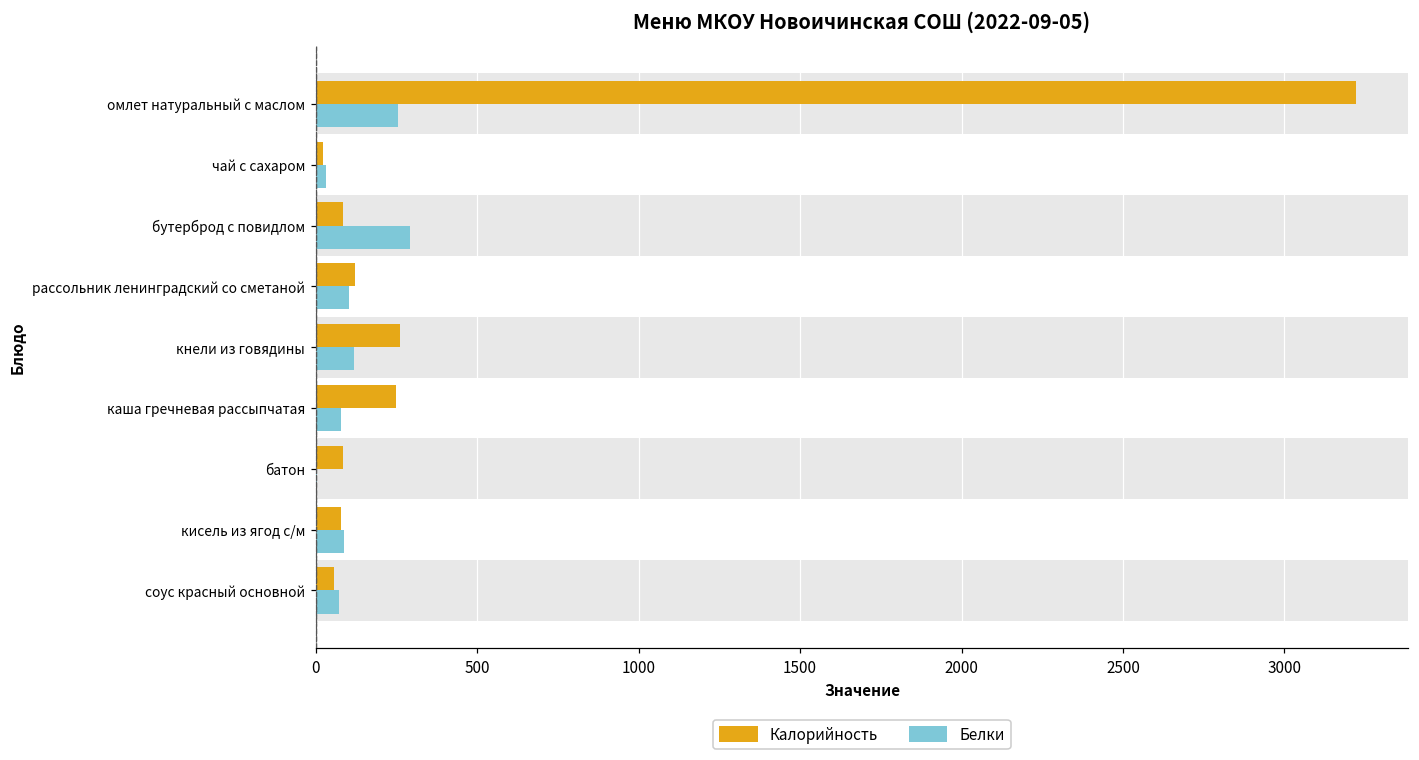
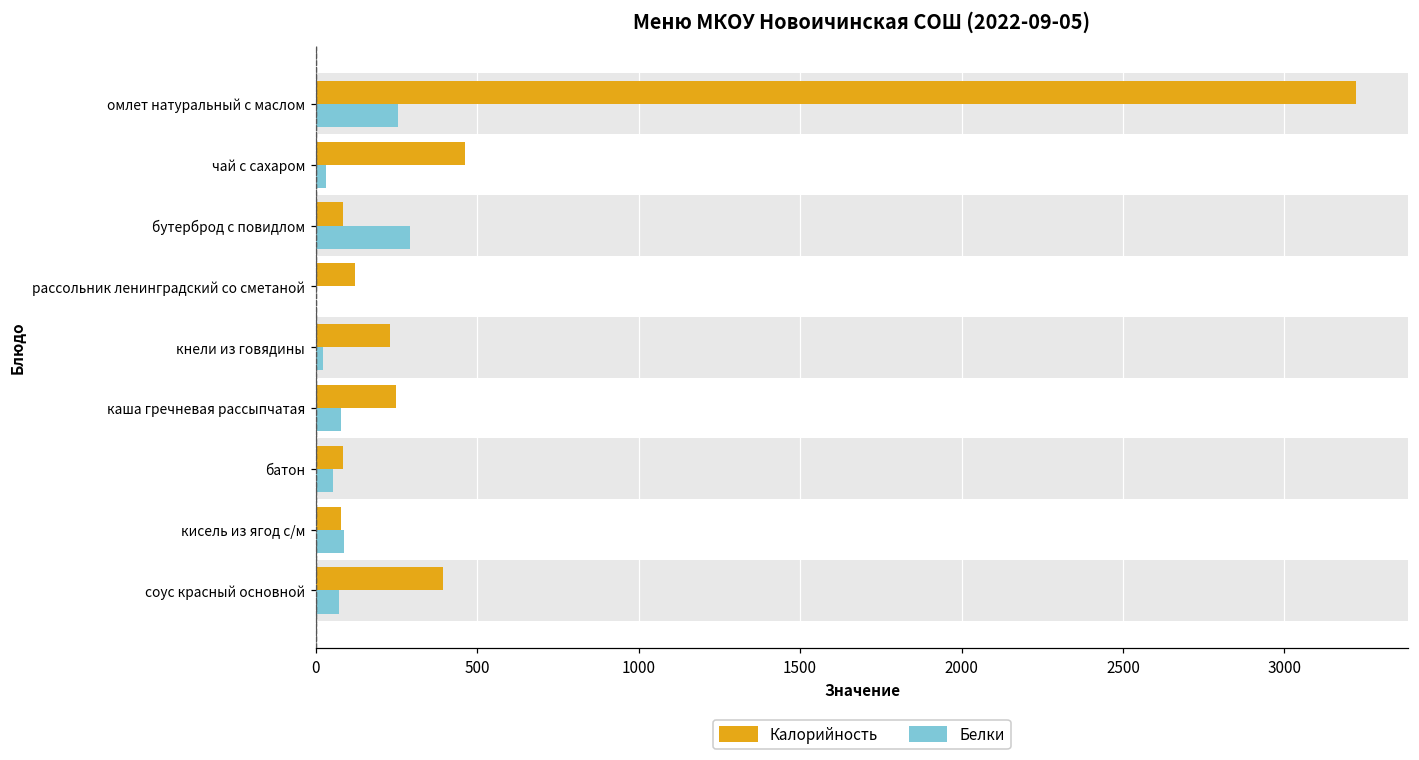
Калорийность, чай с сахаром: 20 -> 460
Белки, рассольник ленинградский со сметаной: 100 -> 0
Калорийность, кнели из говядины: 260 -> 230
Белки, кнели из говядины: 120 -> 20
Белки, батон: 0 -> 50
Калорийность, соус красный основной: 60 -> 400
